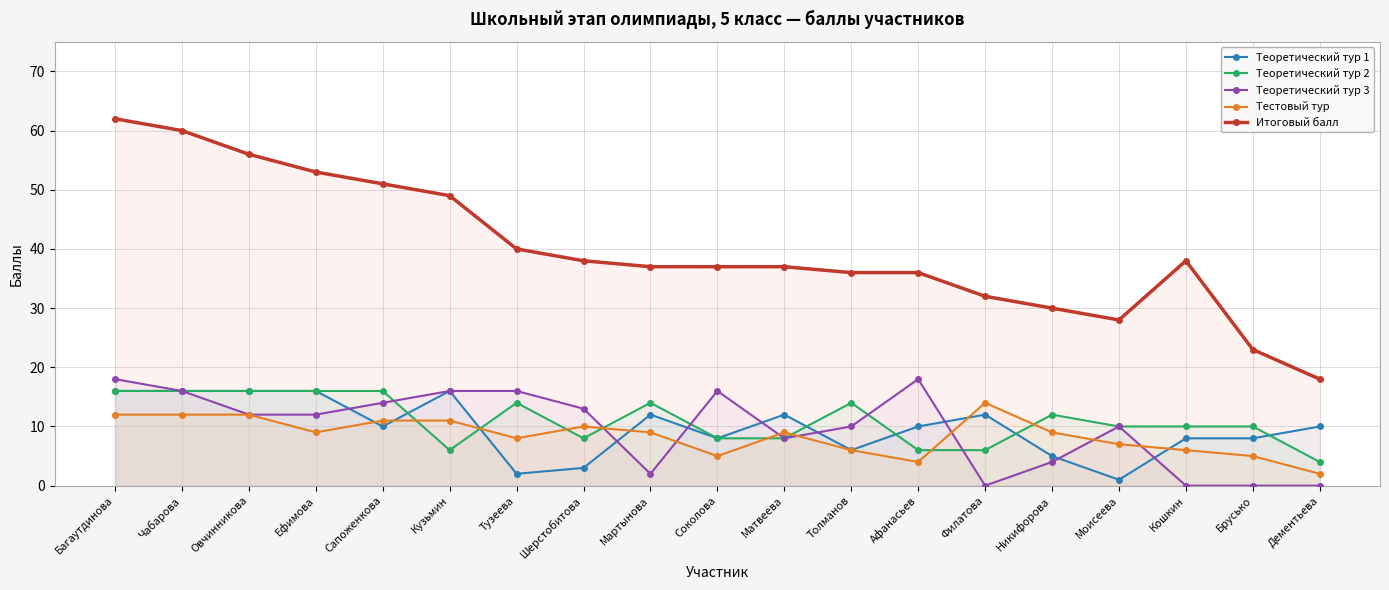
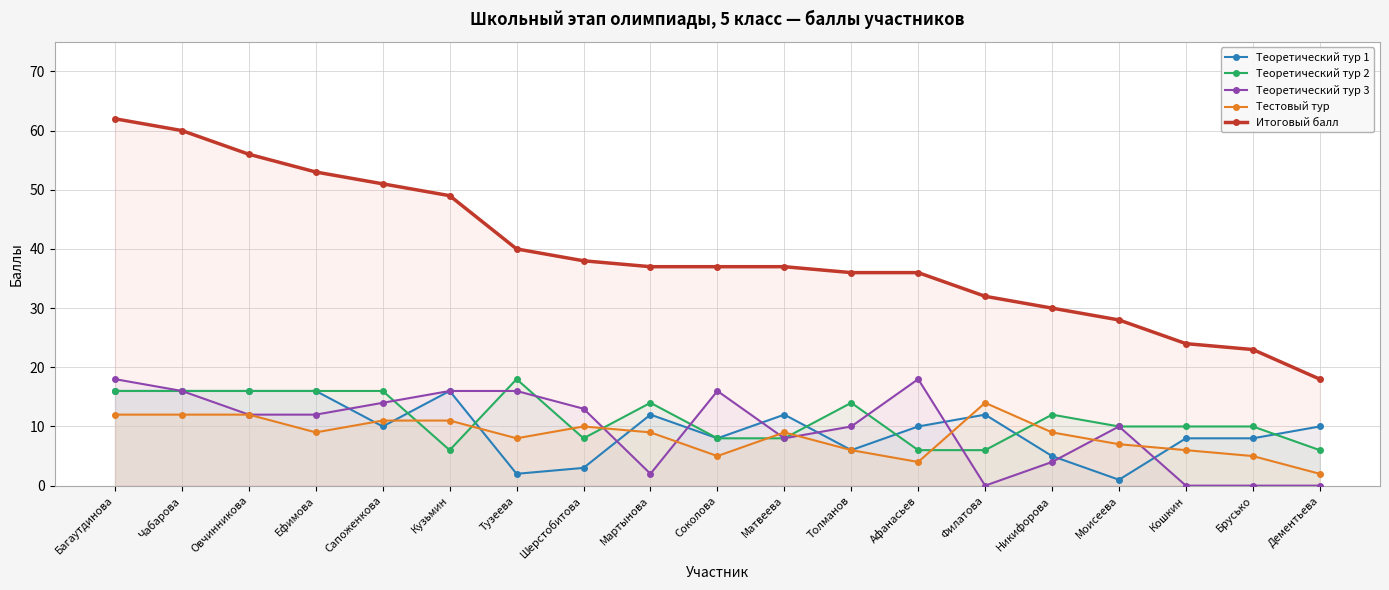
Теоретический тур 2, Тузеева: 14 -> 18
Итоговый балл, Кошкин: 38 -> 24
Теоретический тур 2, Дементьева: 4 -> 6
